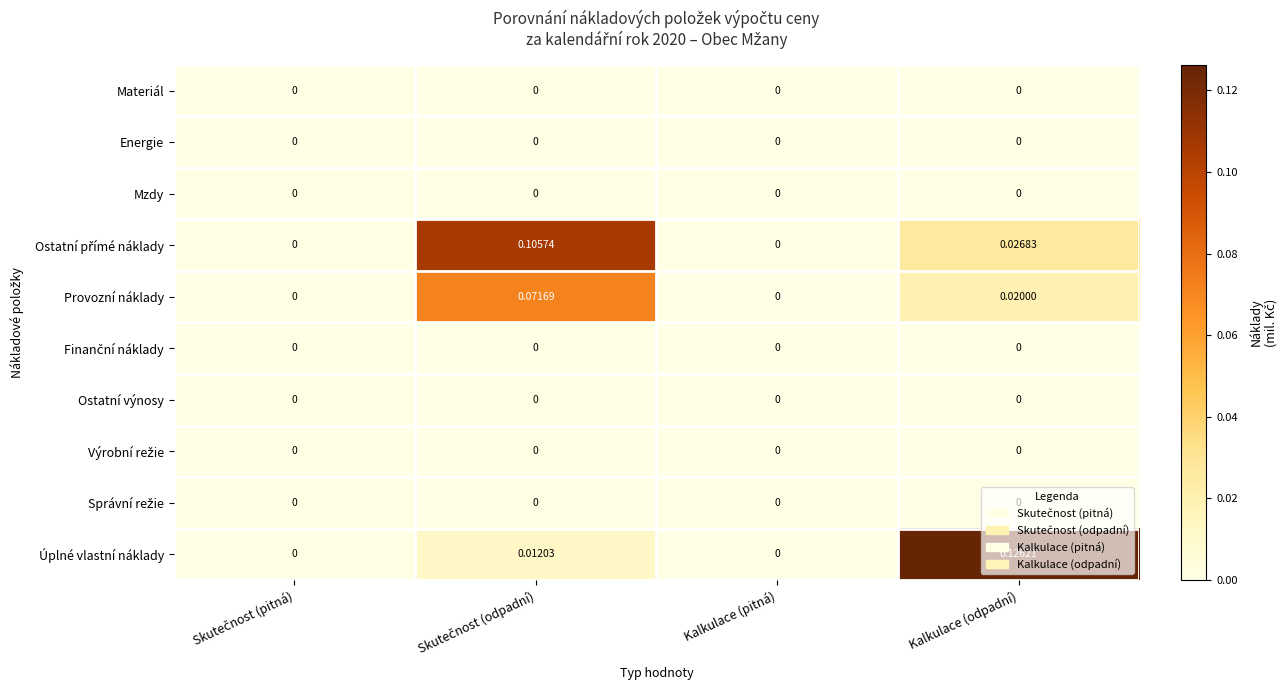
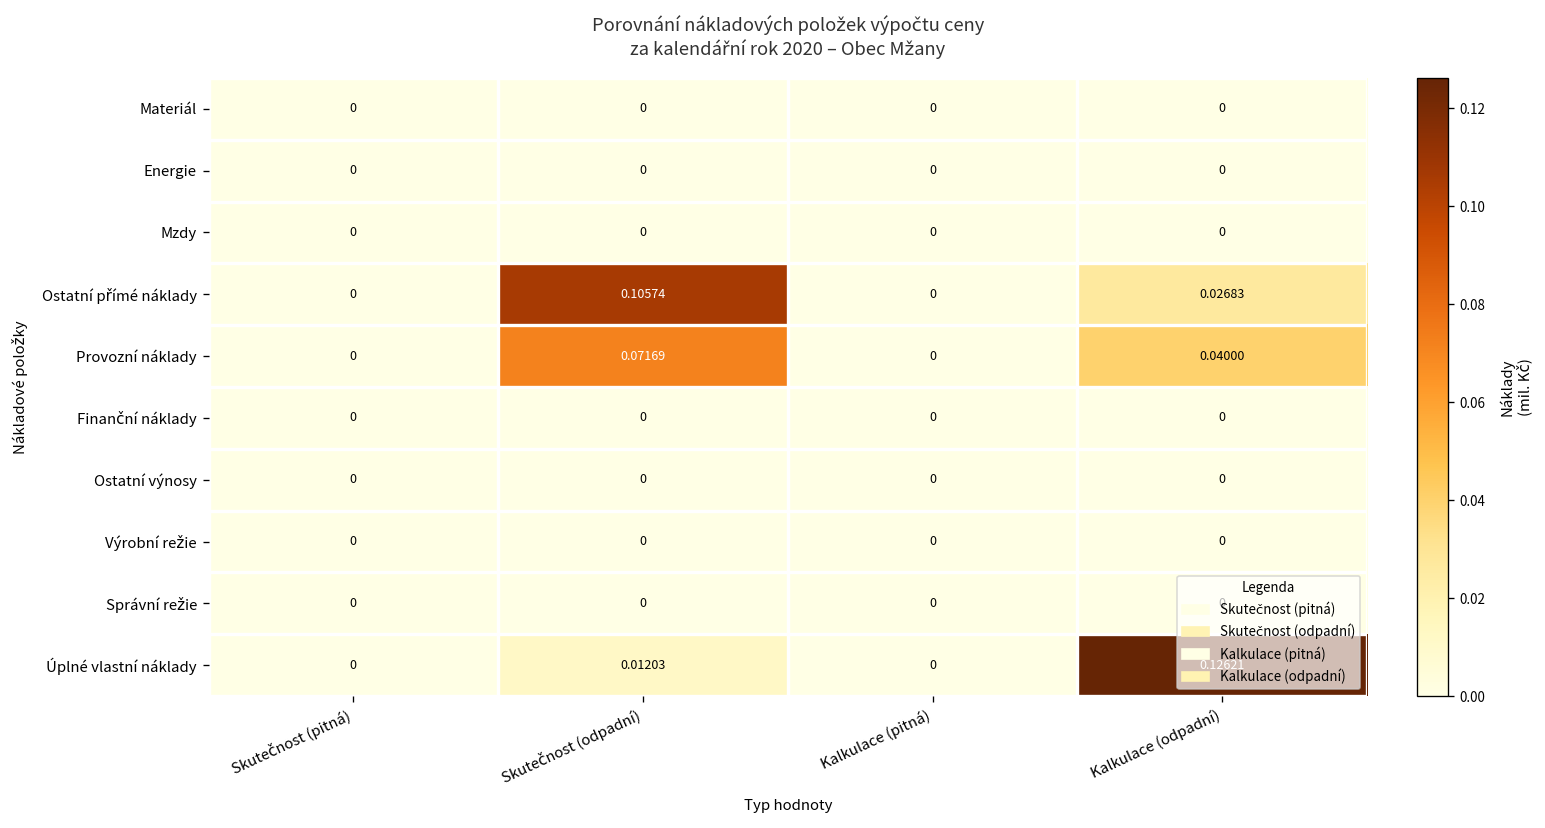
Provozní náklady, Kalkulace (odpadní): 0.02000 -> 0.04000
